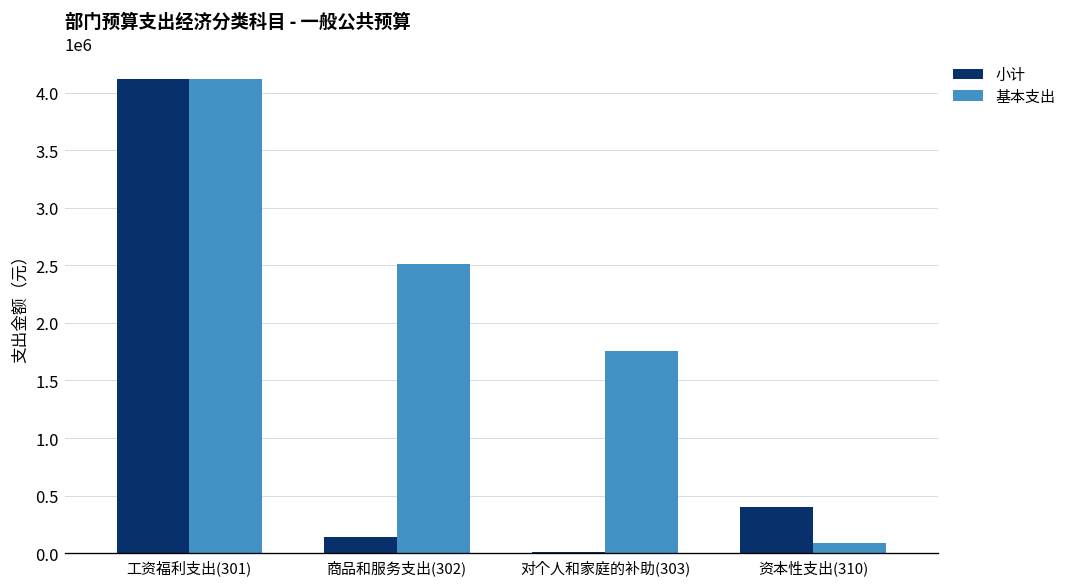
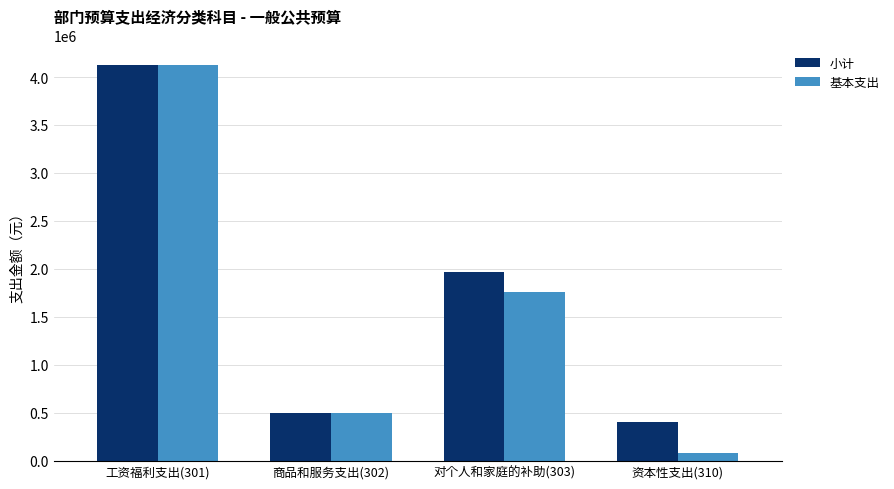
小计, 商品和服务支出(302): 100000 -> 500000
基本支出, 商品和服务支出(302): 2500000 -> 500000
小计, 对个人和家庭的补助(303): 0 -> 2000000
